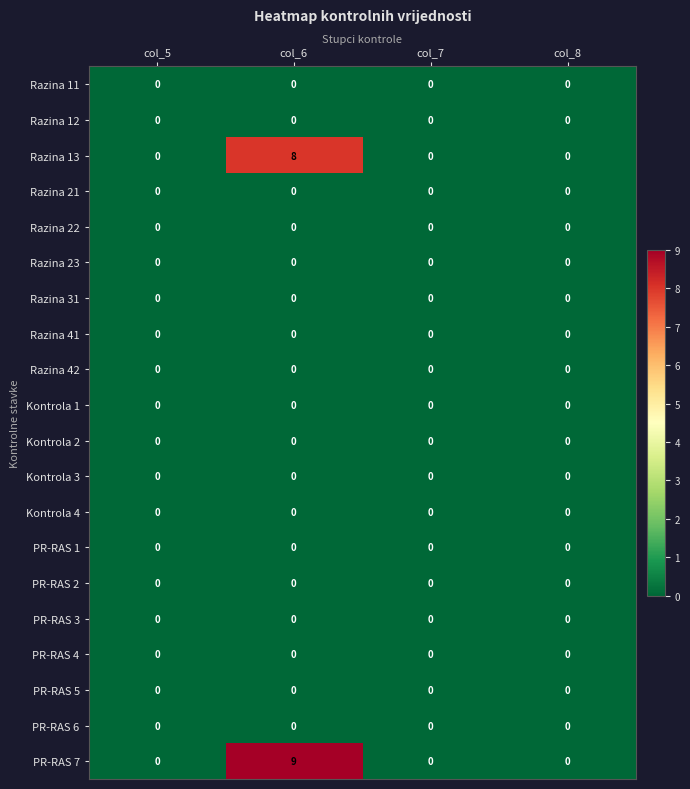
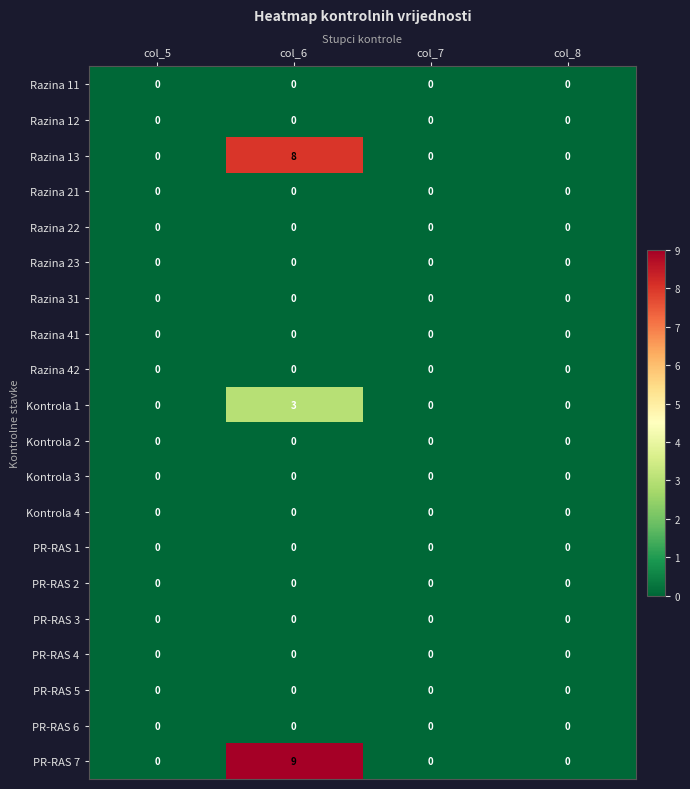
Kontrola 1, col_6: 0 -> 3
